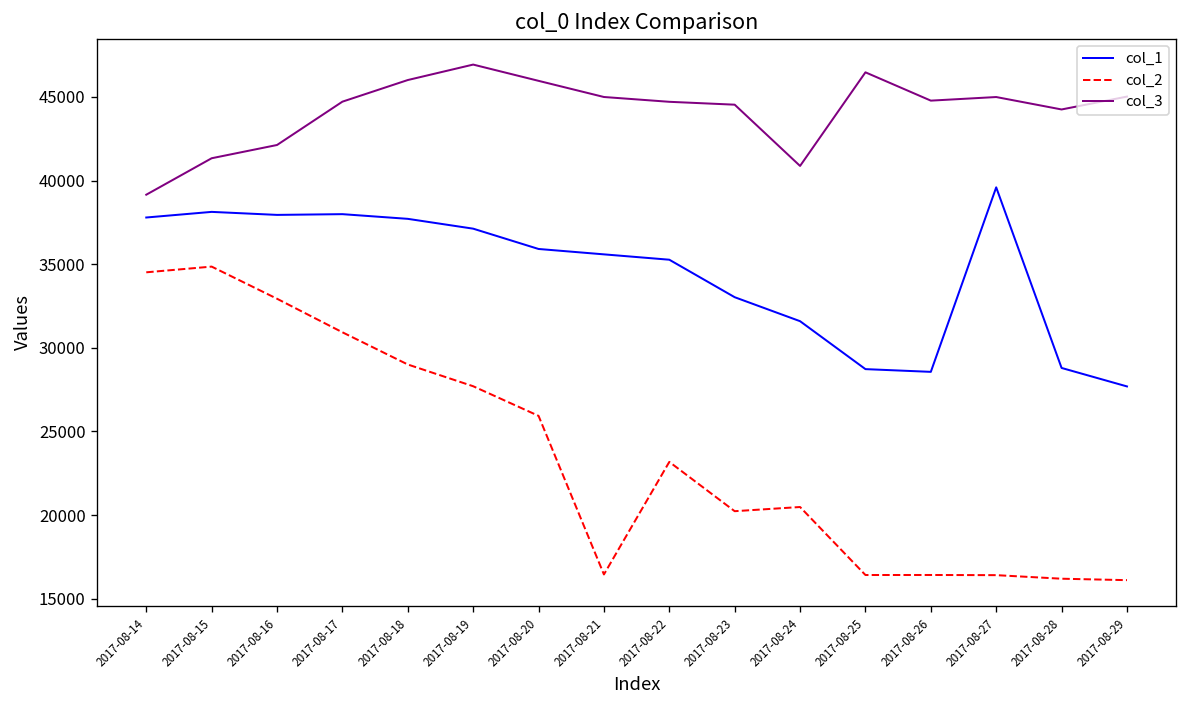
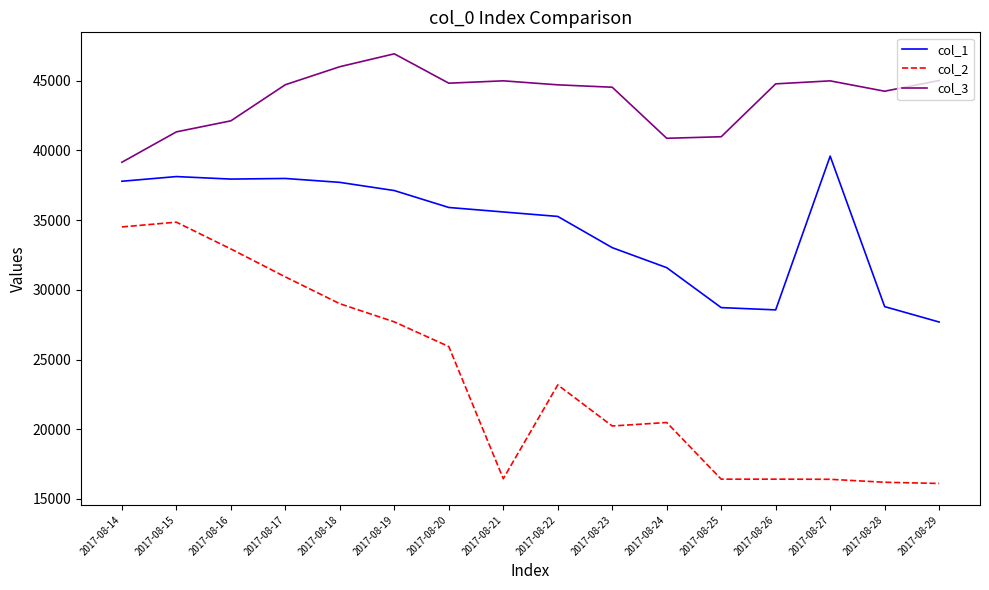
col_3, 2017-08-20: 46000 -> 44800
col_3, 2017-08-25: 46500 -> 41000
